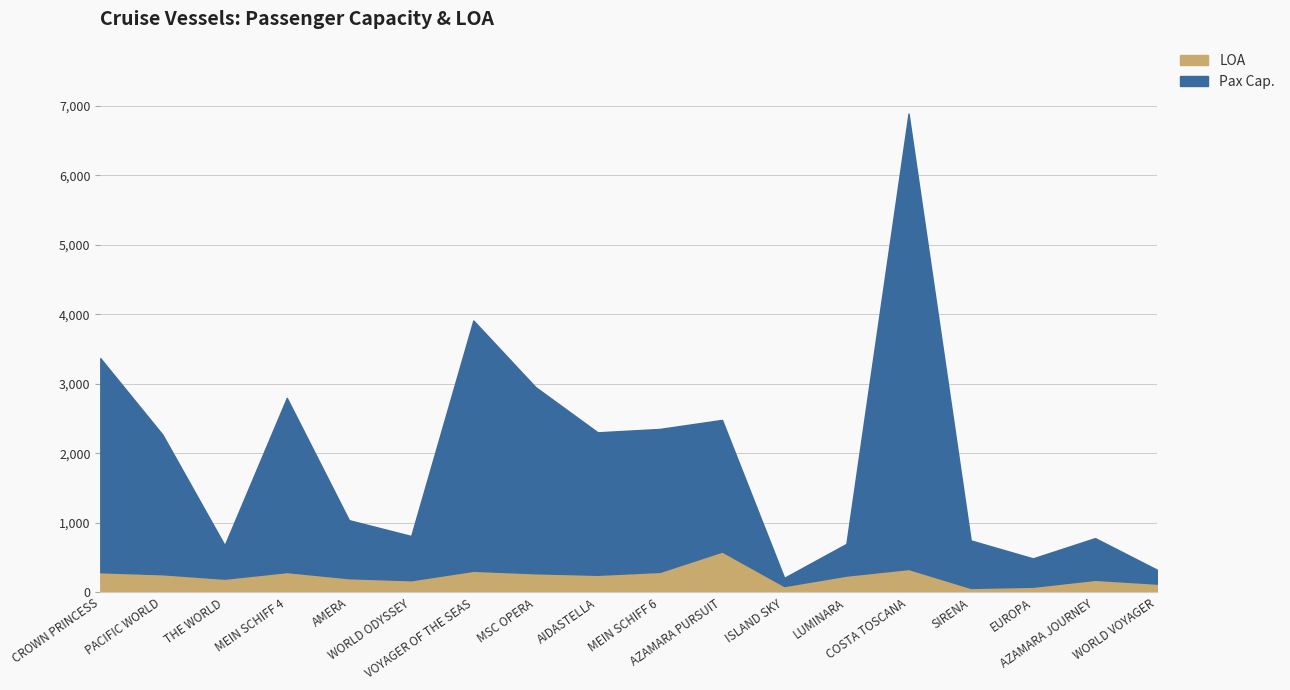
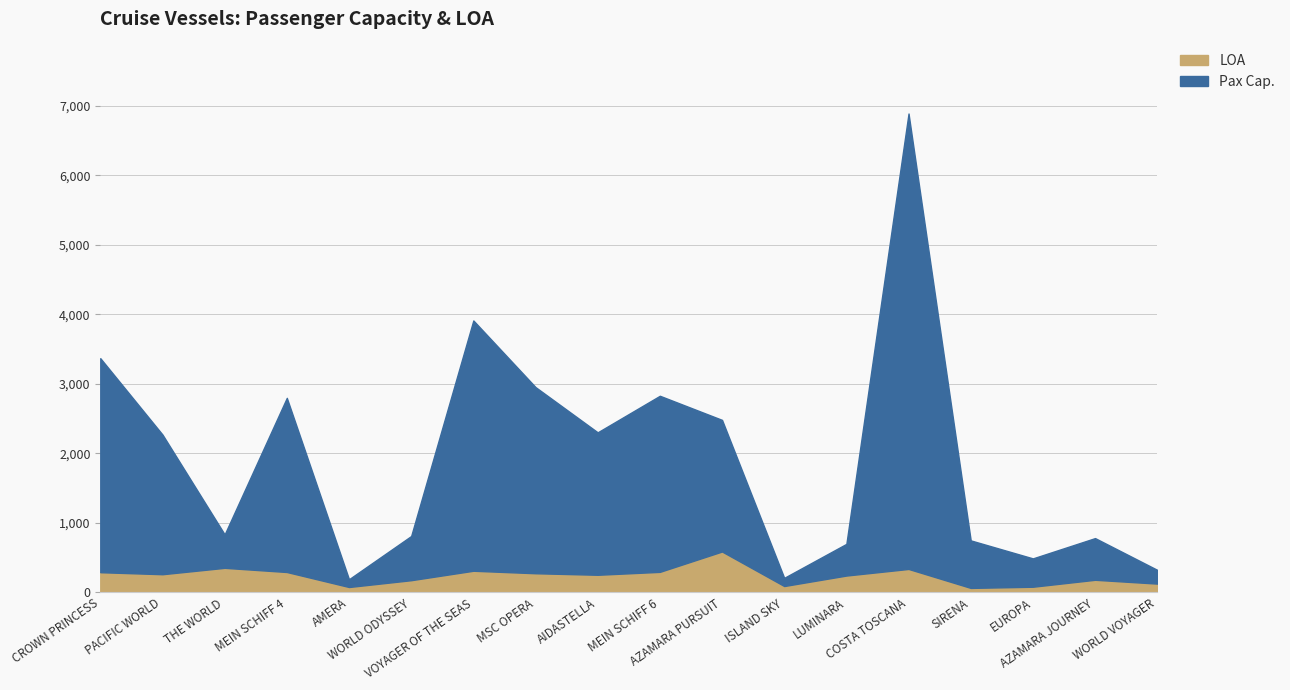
LOA, THE WORLD: 200 -> 400
LOA, AMERA: 200 -> 100
Pax Cap., AMERA: 800 -> 100
Pax Cap., MEIN SCHIFF 6: 2,100 -> 2,500
